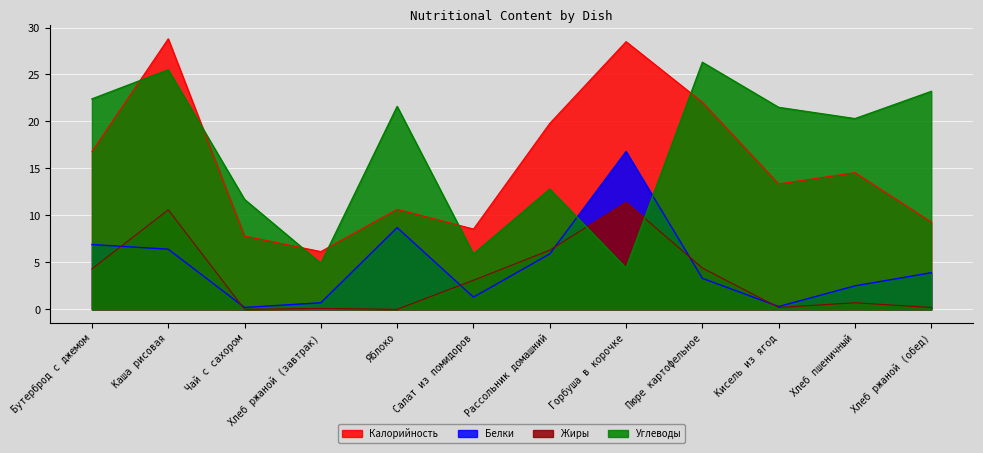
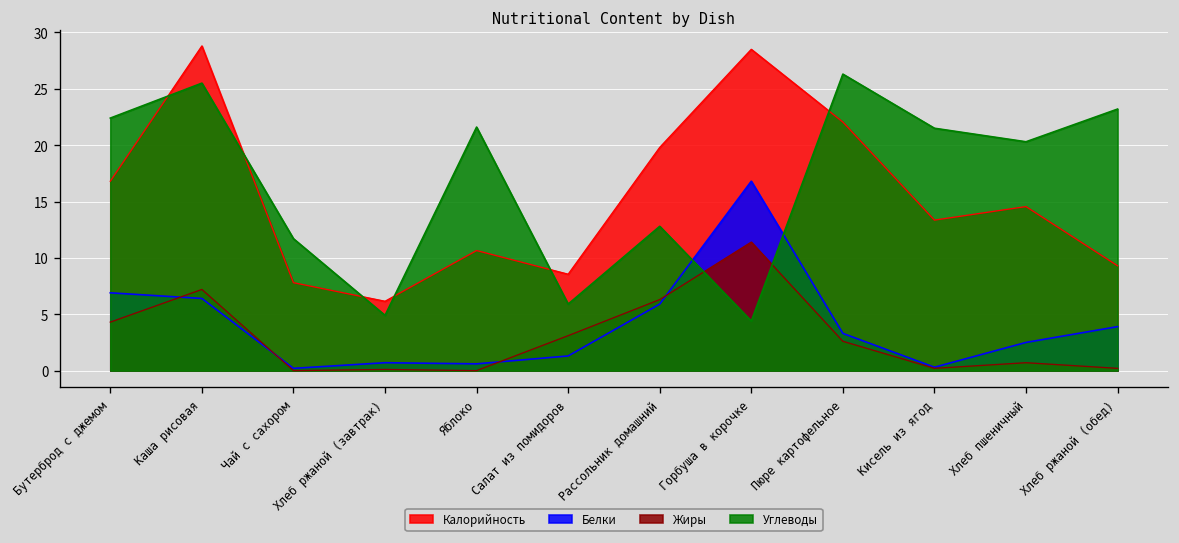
Жиры, Каша рисовая: 11 -> 7
Белки, Яблоко: 9 -> 1
Жиры, Пюре картофельное: 4 -> 3
